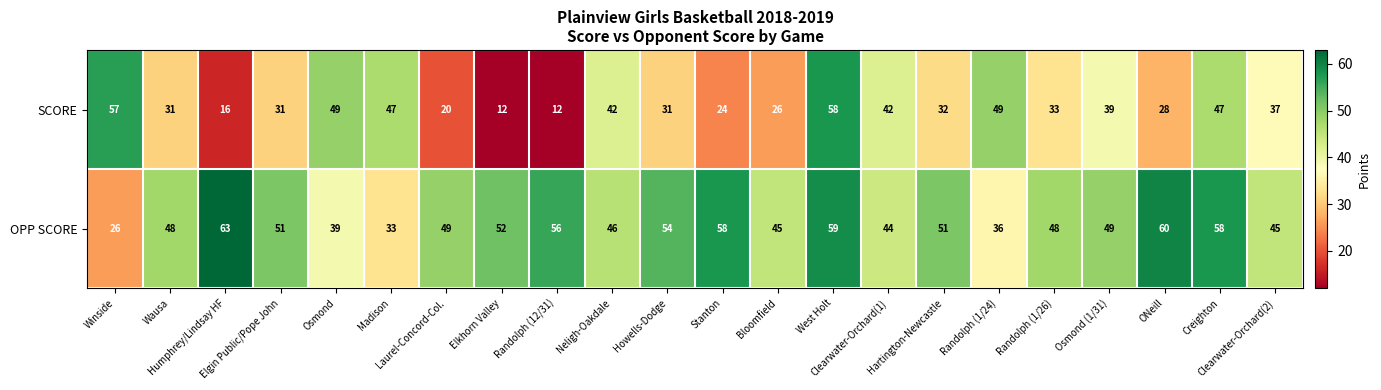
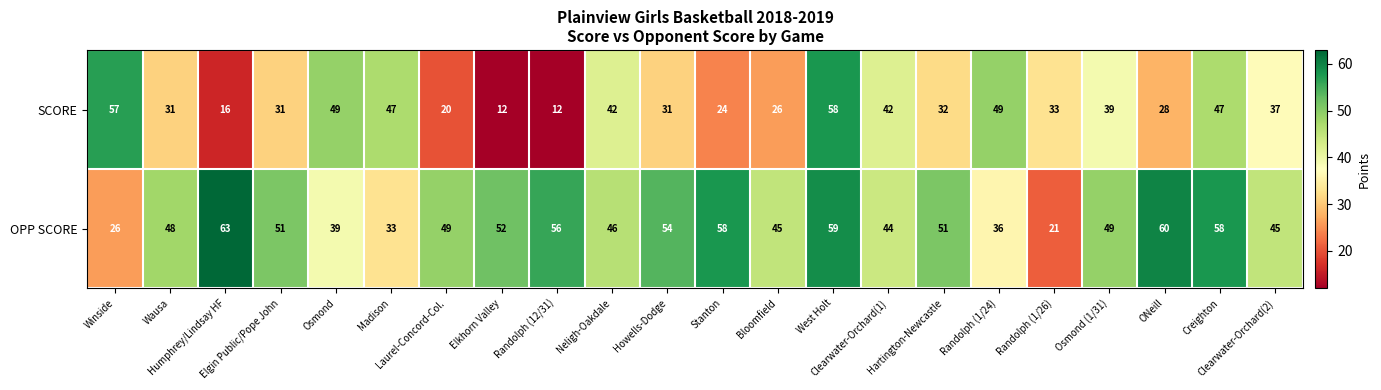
OPP SCORE, Randolph (1/26): 48 -> 21
